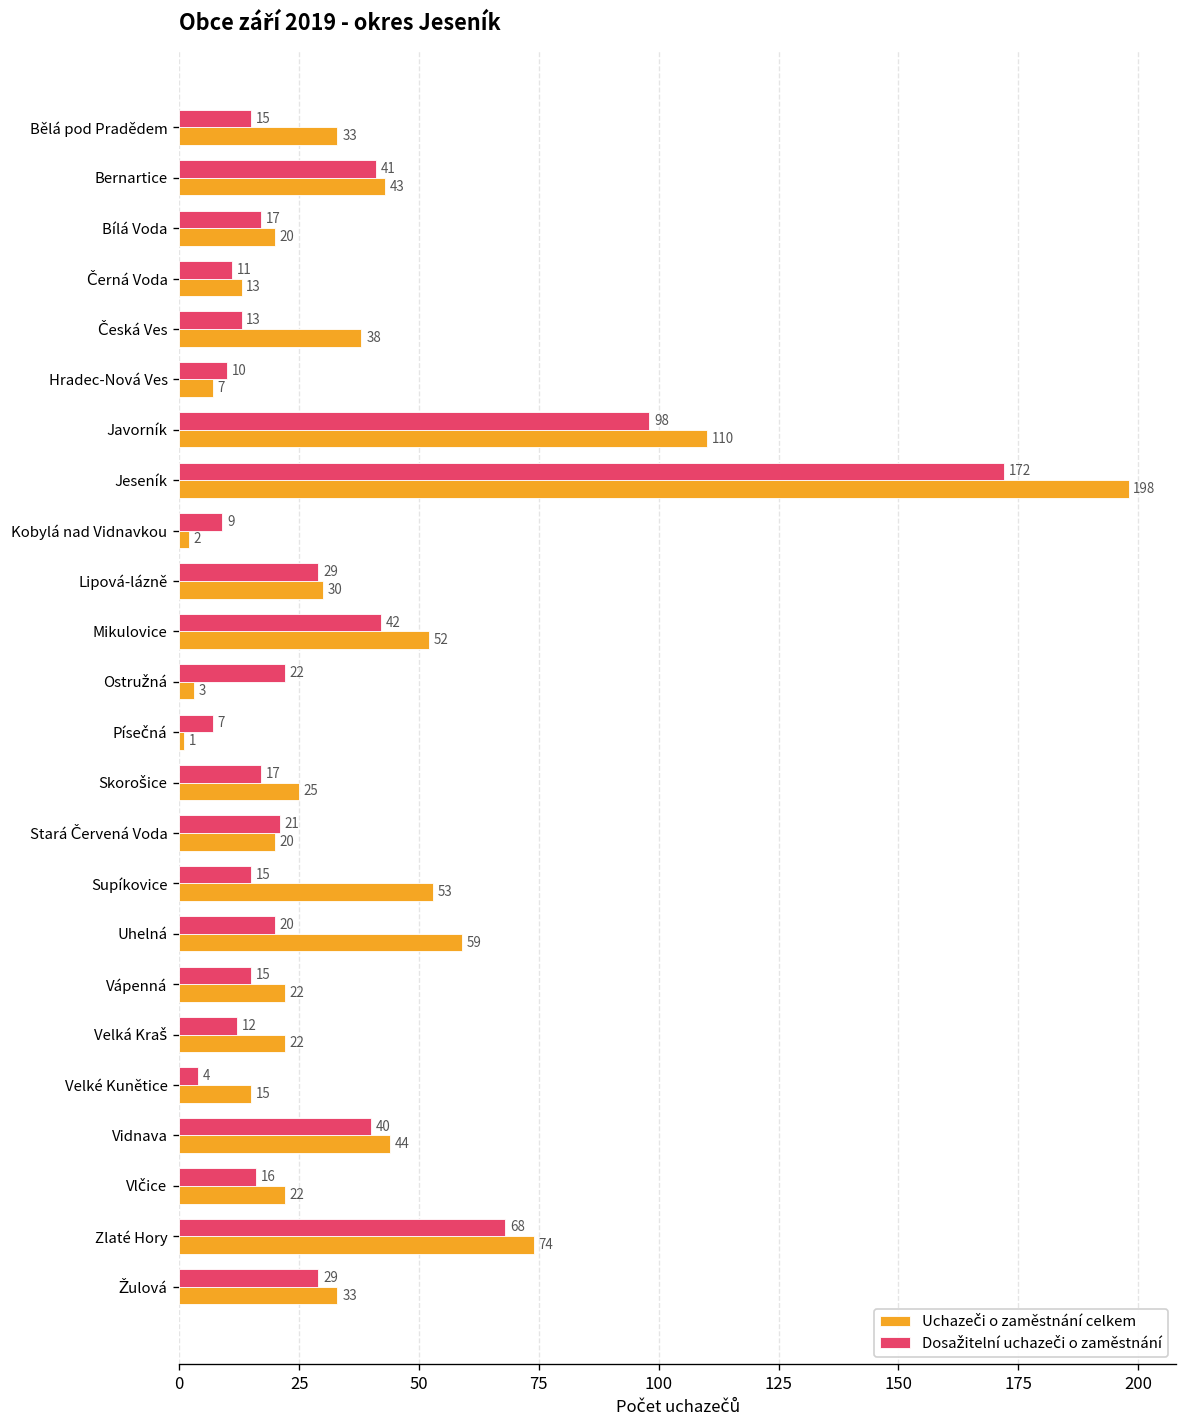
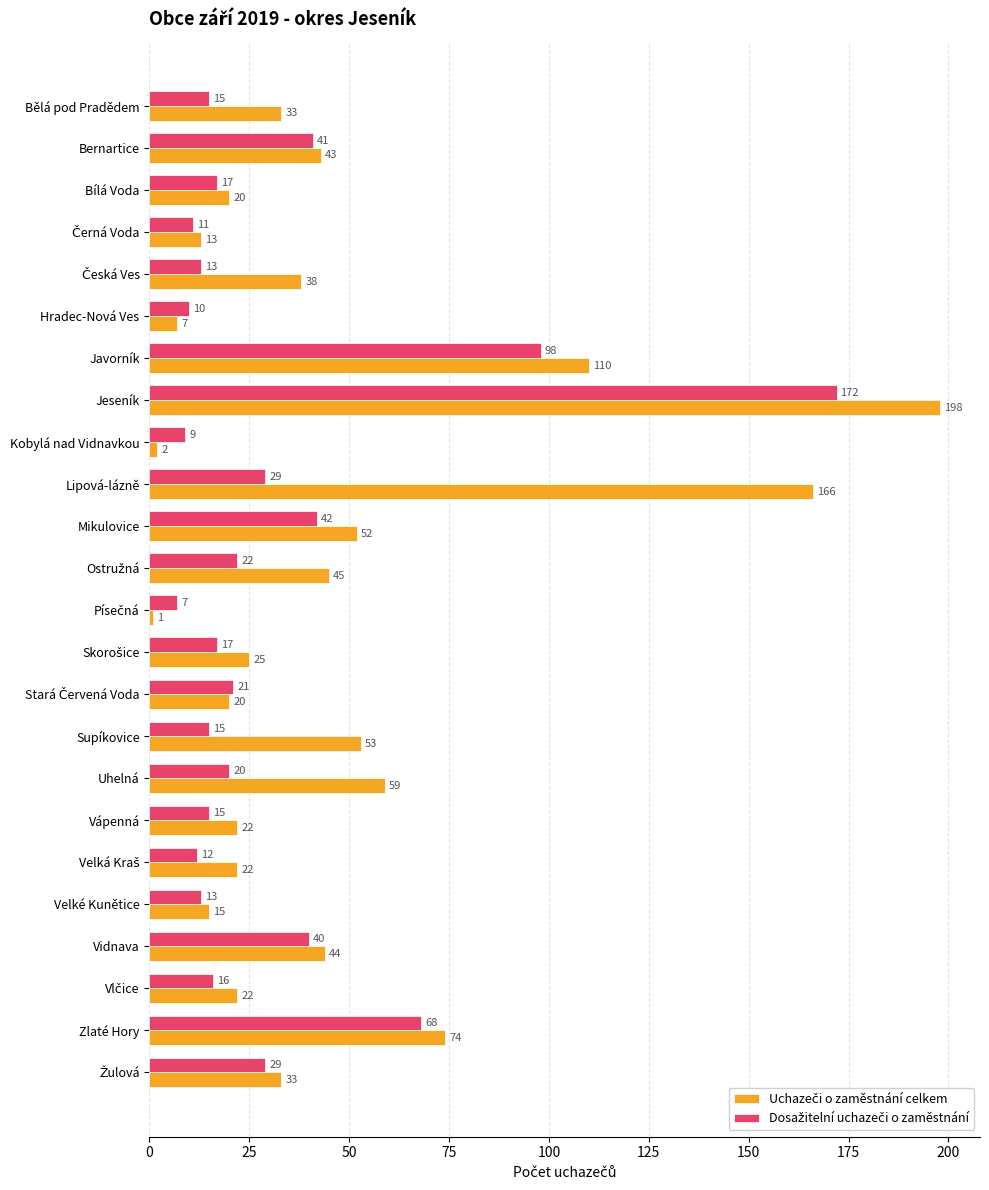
Uchazeči o zaměstnání celkem, Lipová-lázně: 30 -> 166
Uchazeči o zaměstnání celkem, Ostružná: 3 -> 45
Dosažitelní uchazeči o zaměstnání, Velké Kunětice: 4 -> 13
